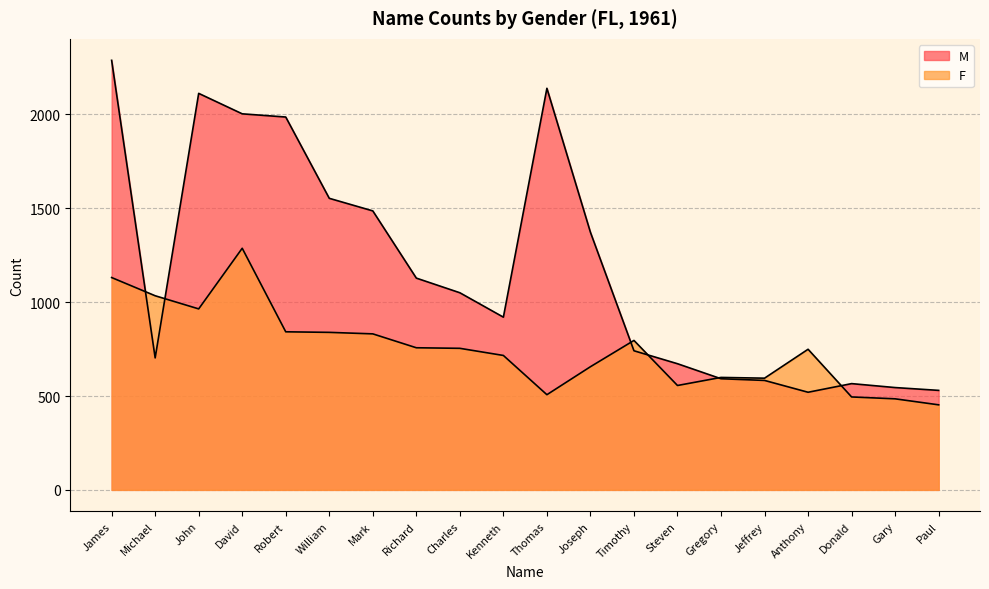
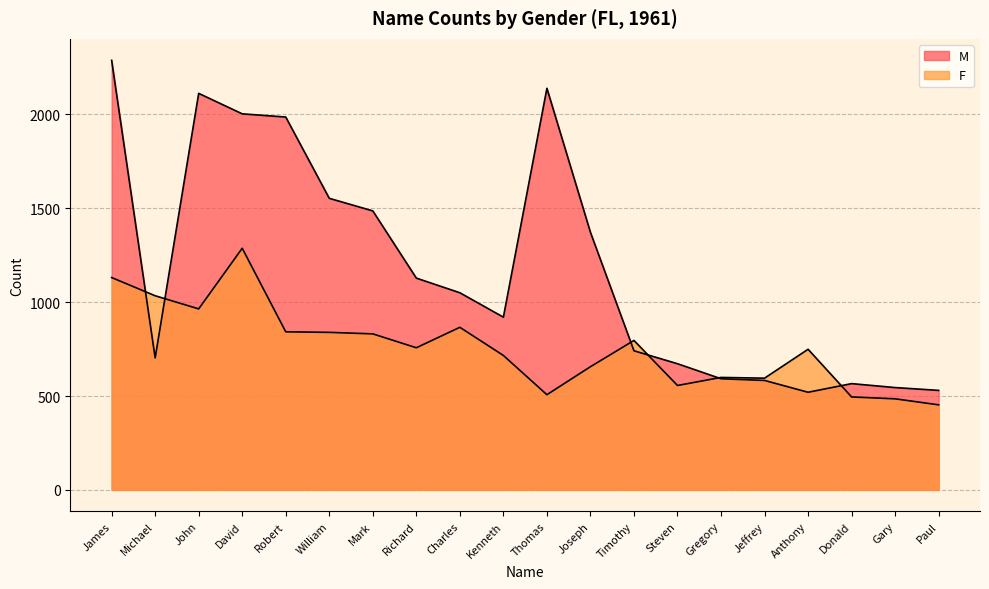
F, Charles: 750 -> 870
